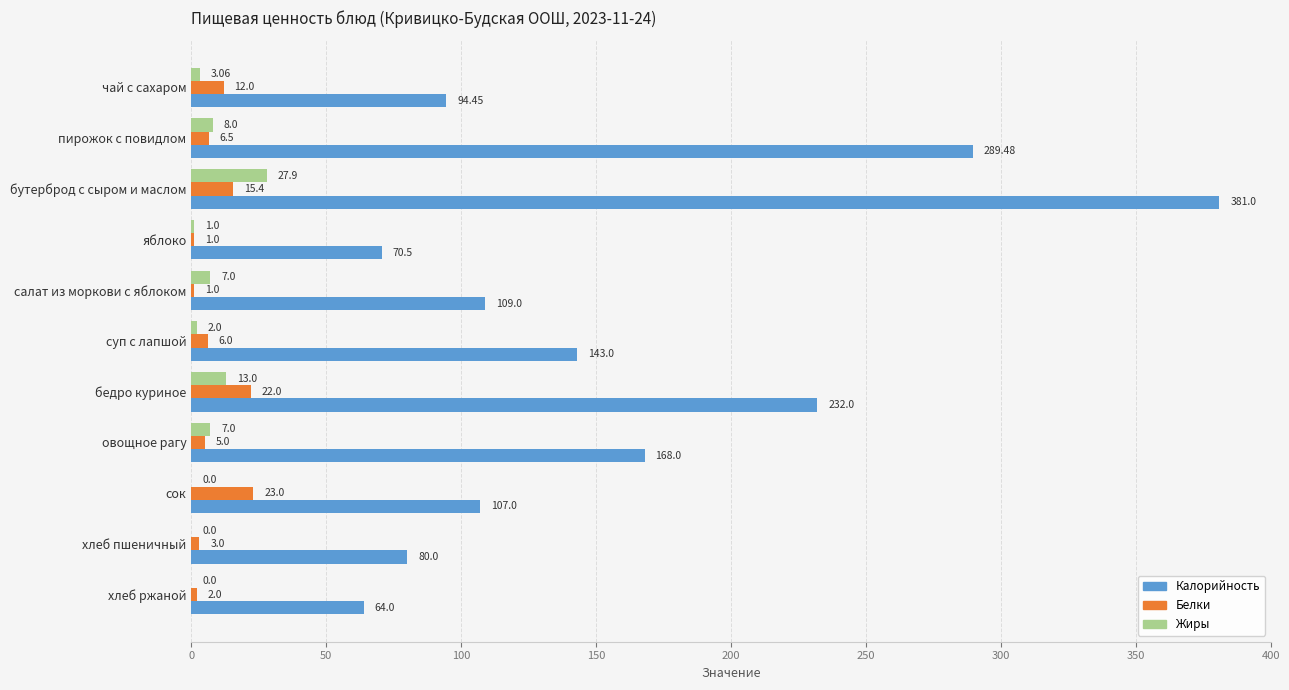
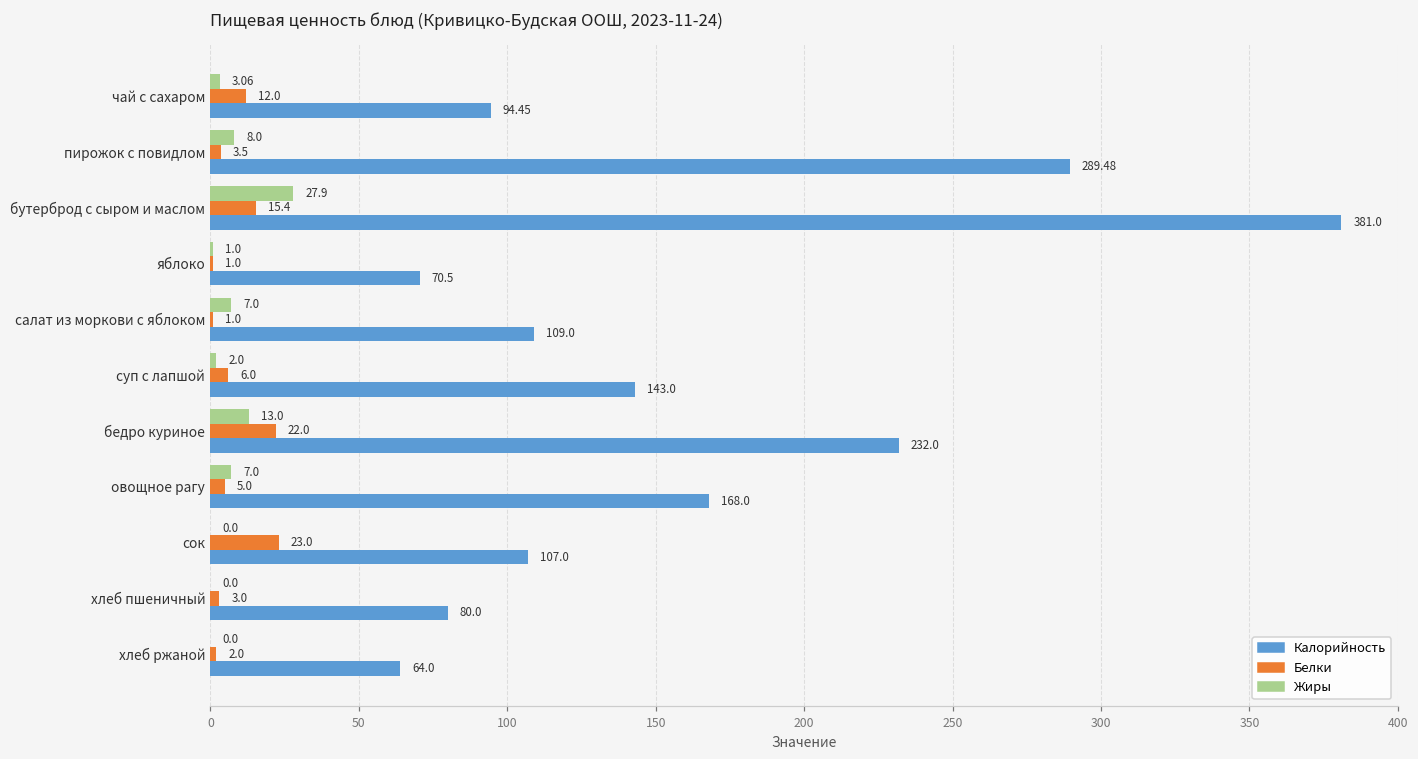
Белки, пирожок с повидлом: 6.5 -> 3.5
